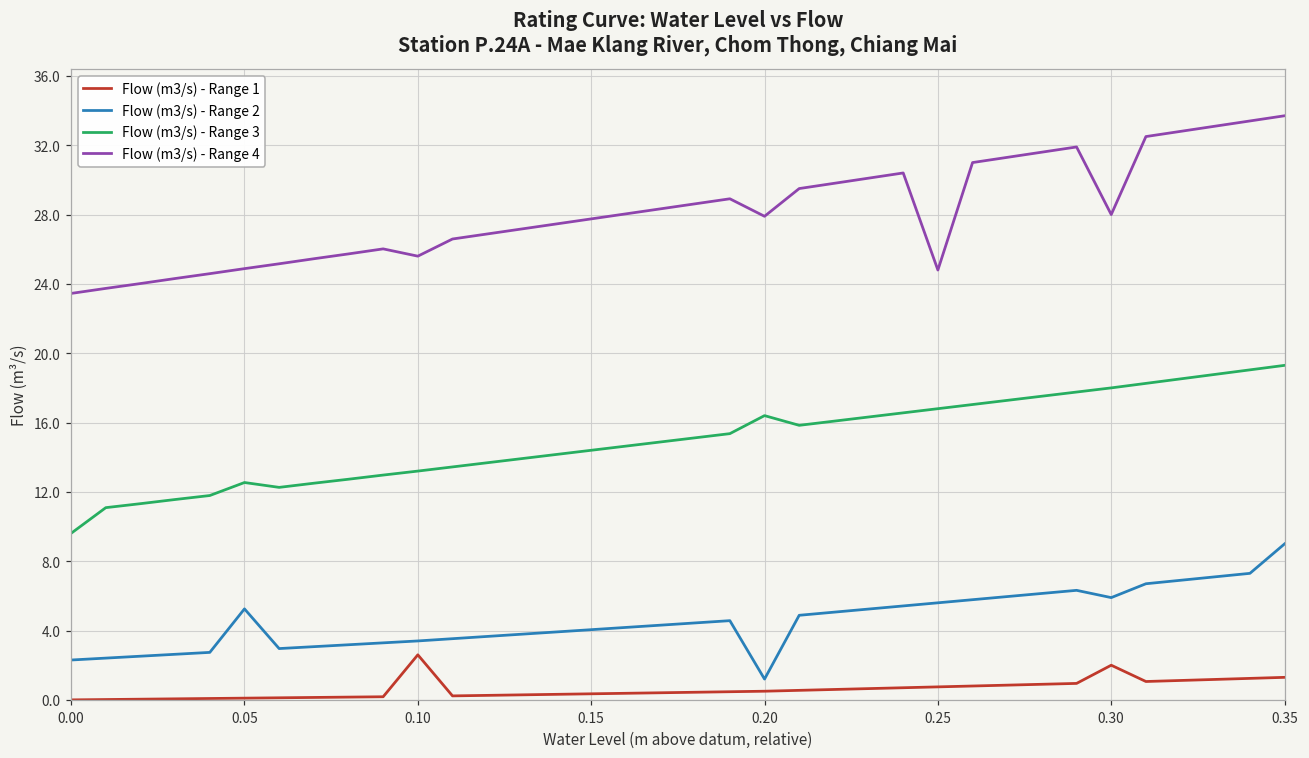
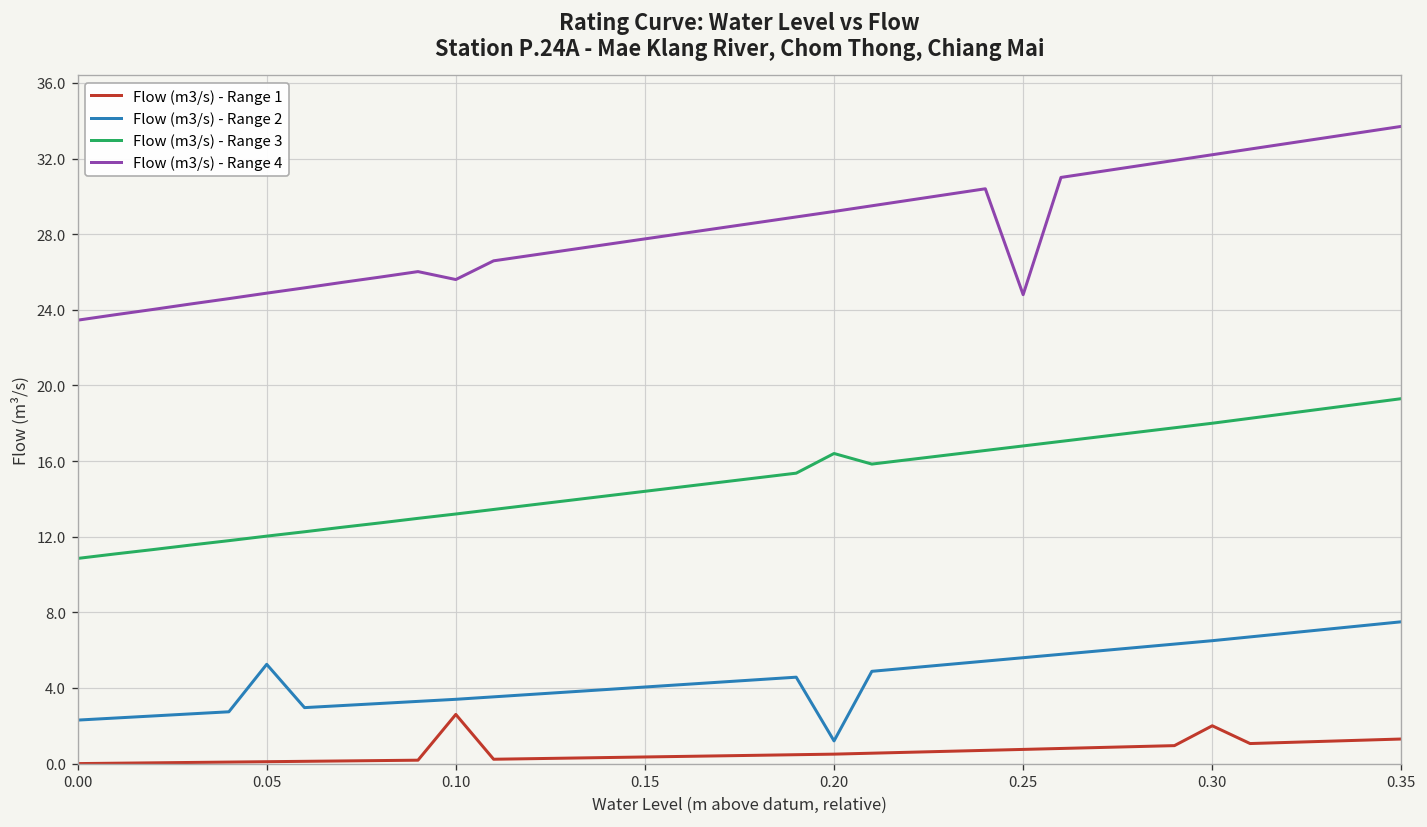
Flow (m3/s) - Range 3, 0.00: 9.6 -> 10.9
Flow (m3/s) - Range 3, 0.05: 12.5 -> 12.0
Flow (m3/s) - Range 4, 0.20: 27.9 -> 29.2
Flow (m3/s) - Range 2, 0.30: 5.9 -> 6.5
Flow (m3/s) - Range 4, 0.30: 28.0 -> 32.2
Flow (m3/s) - Range 2, 0.35: 9.0 -> 7.5
